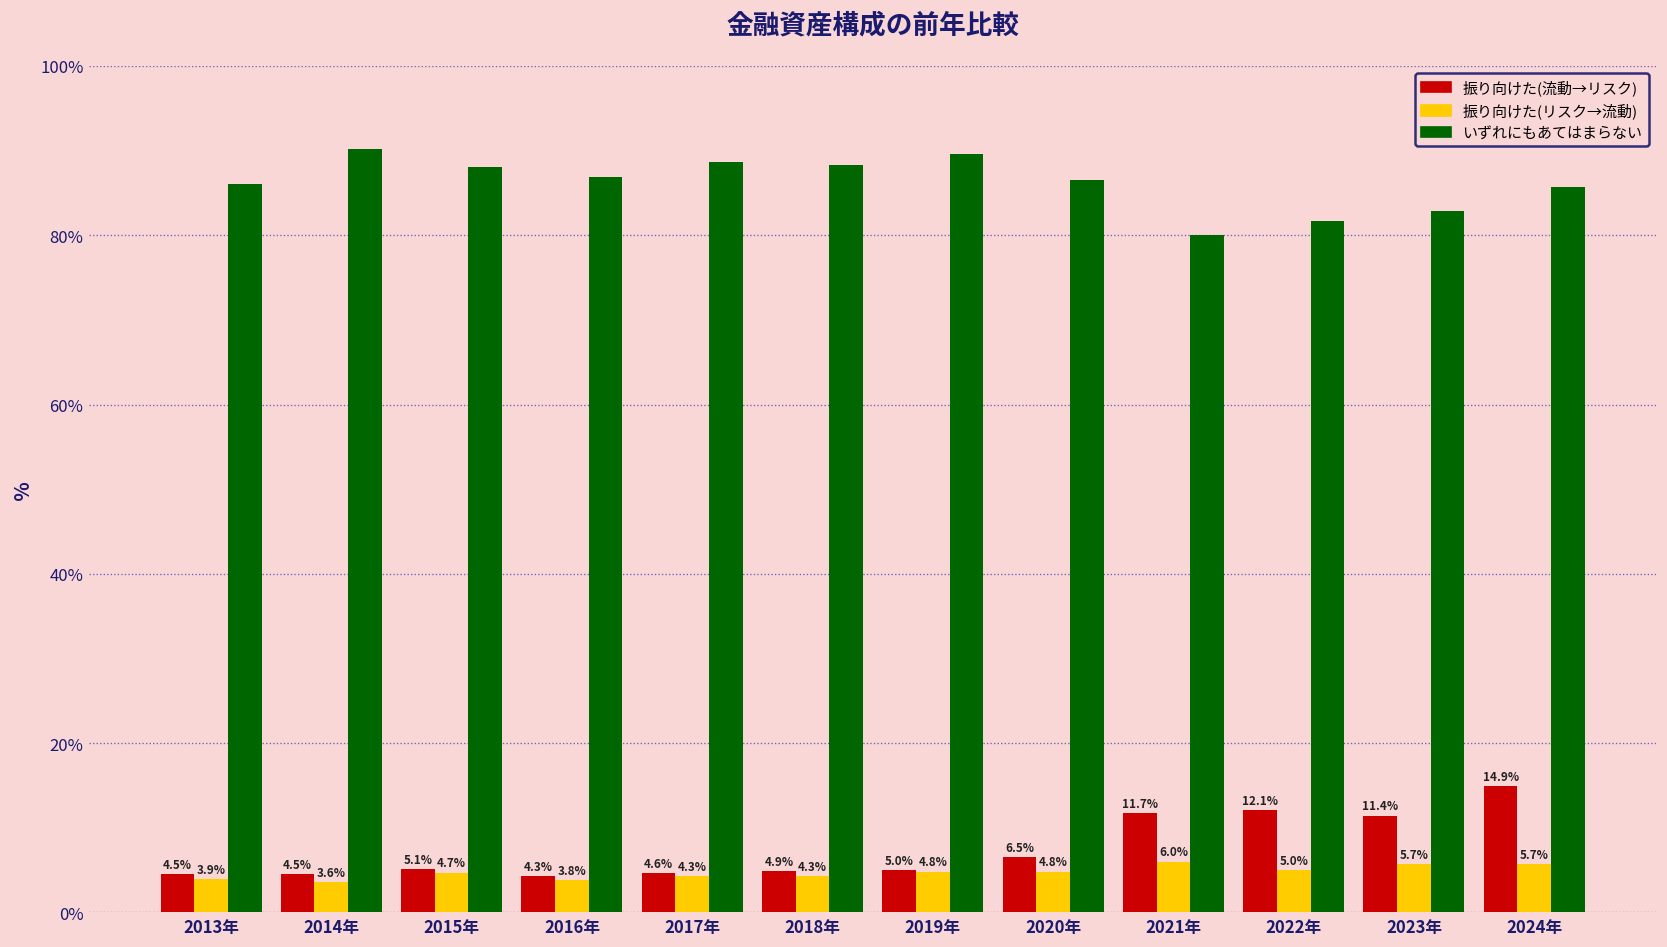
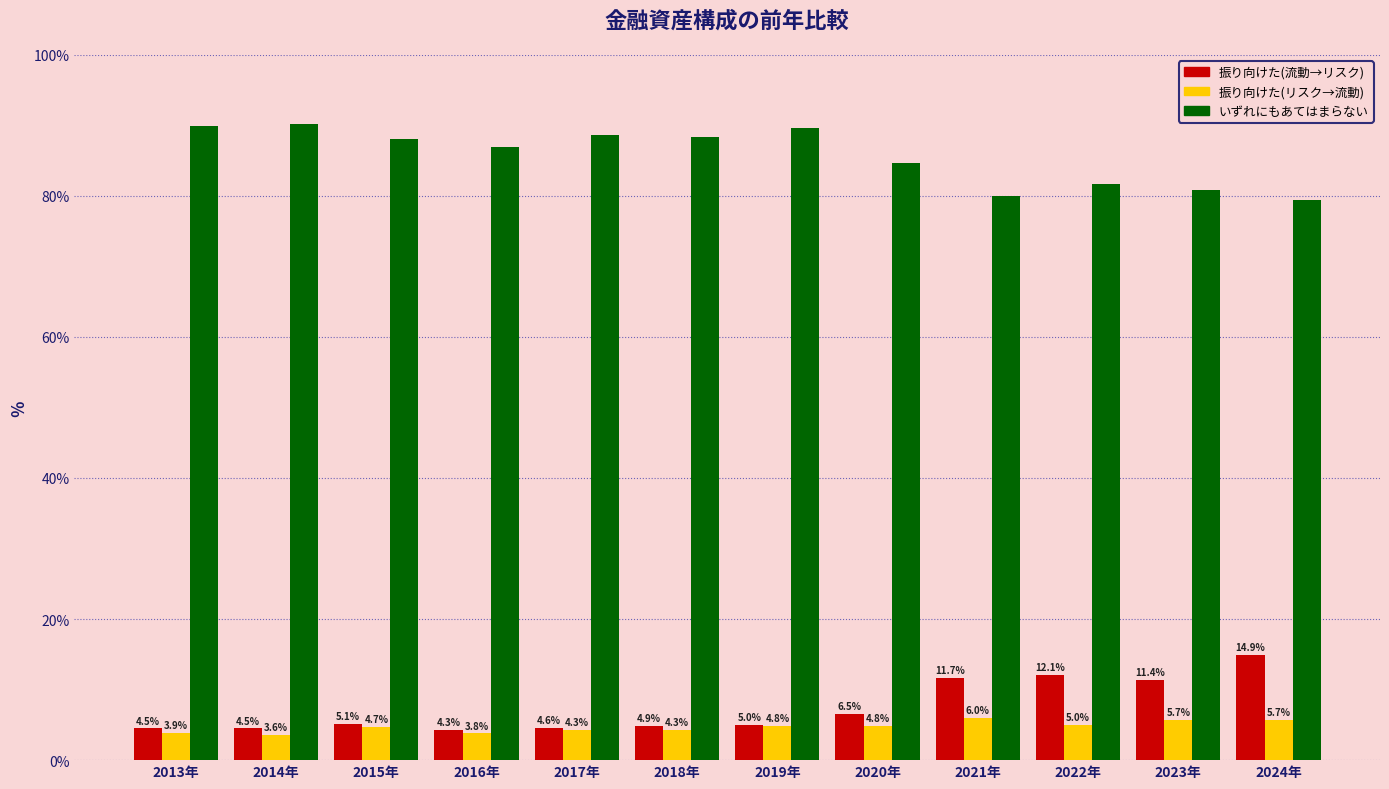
いずれにもあてはまらない, 2013年: 86% -> 90%
いずれにもあてはまらない, 2020年: 87% -> 85%
いずれにもあてはまらない, 2023年: 83% -> 81%
いずれにもあてはまらない, 2024年: 86% -> 79%
